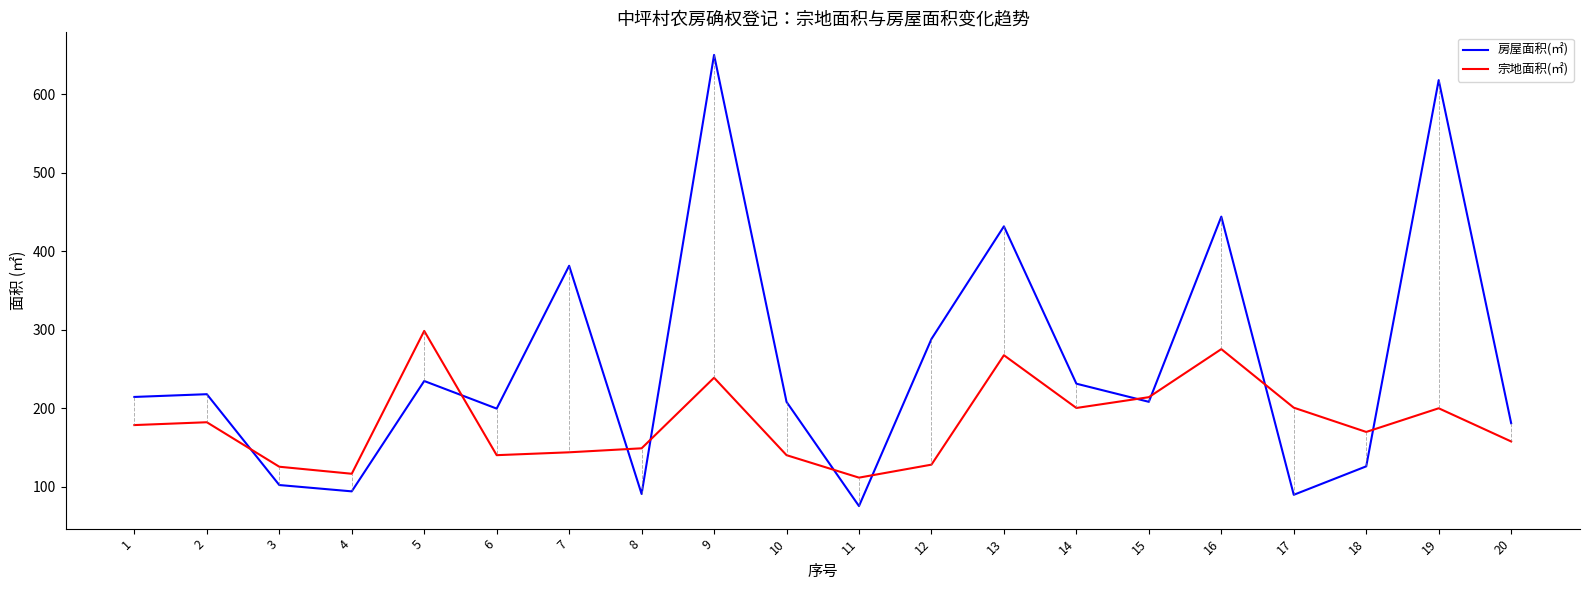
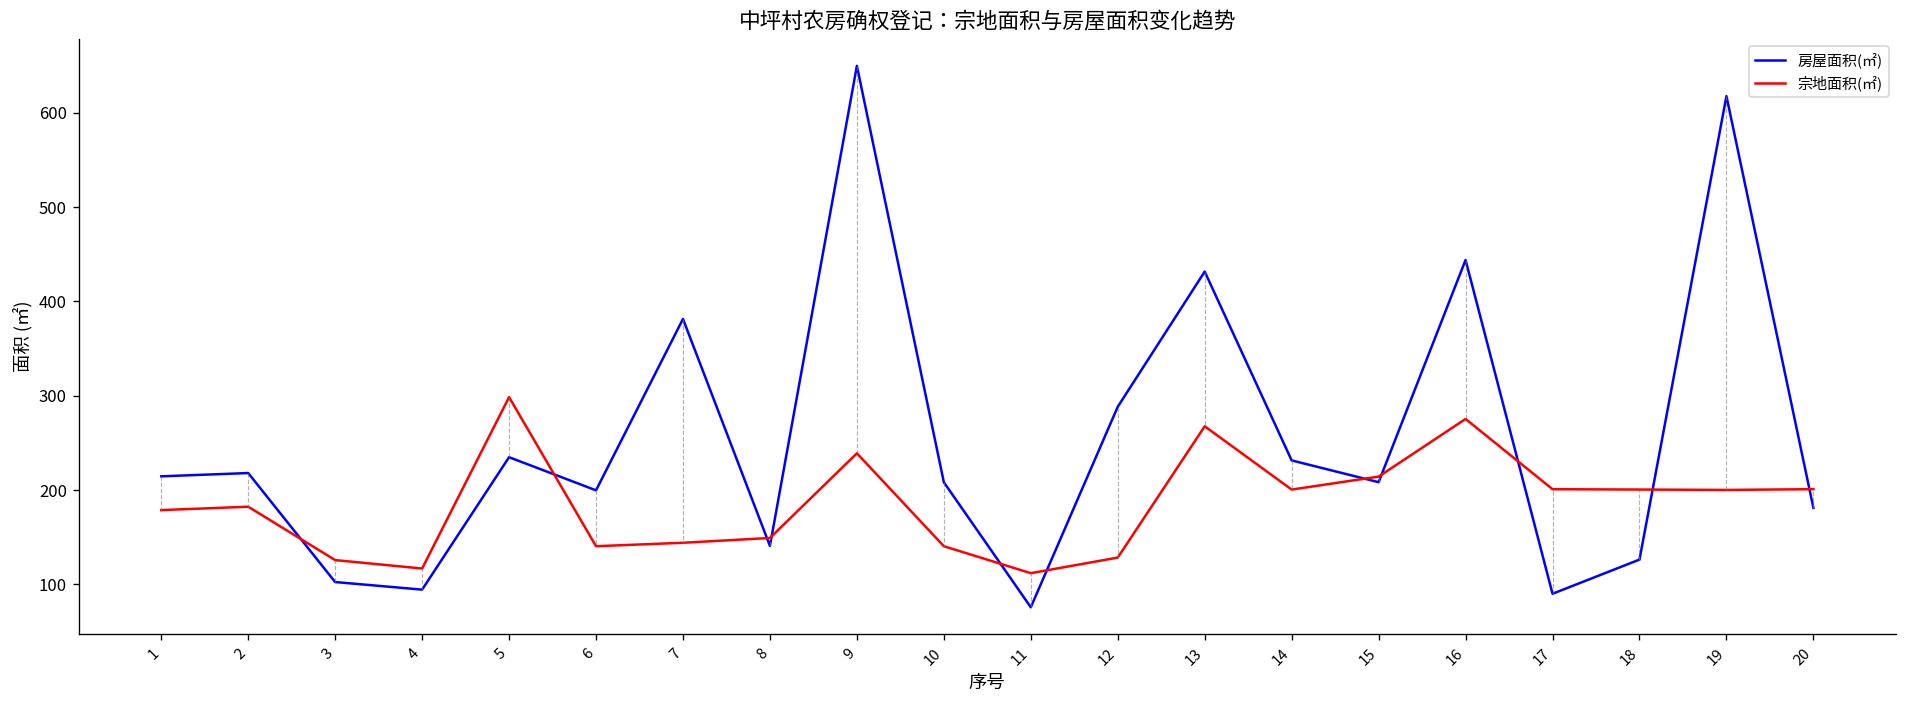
房屋面积(㎡), 8: 90 -> 140
宗地面积(㎡), 18: 170 -> 200
宗地面积(㎡), 20: 160 -> 200
